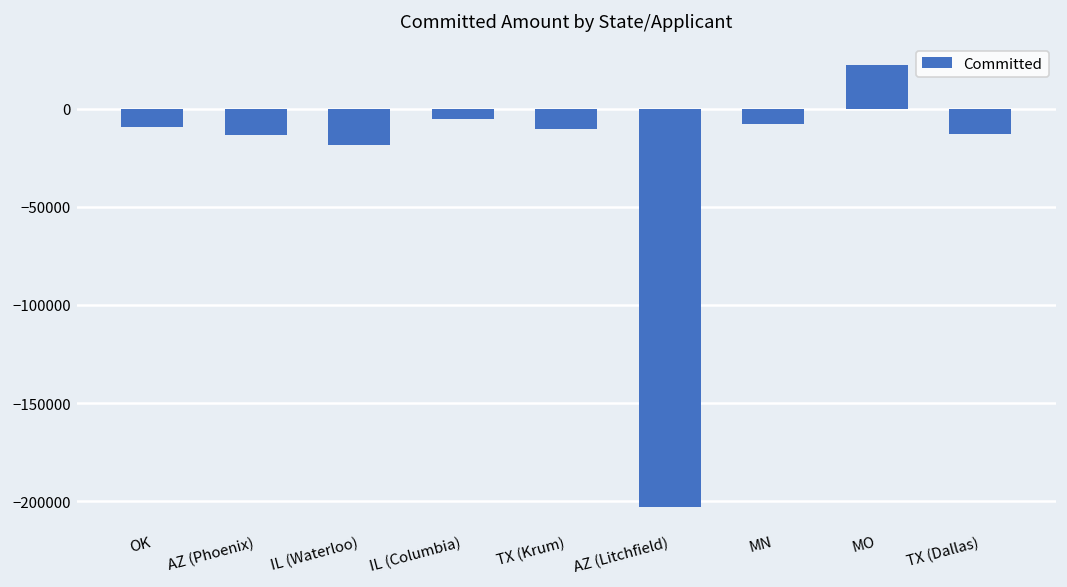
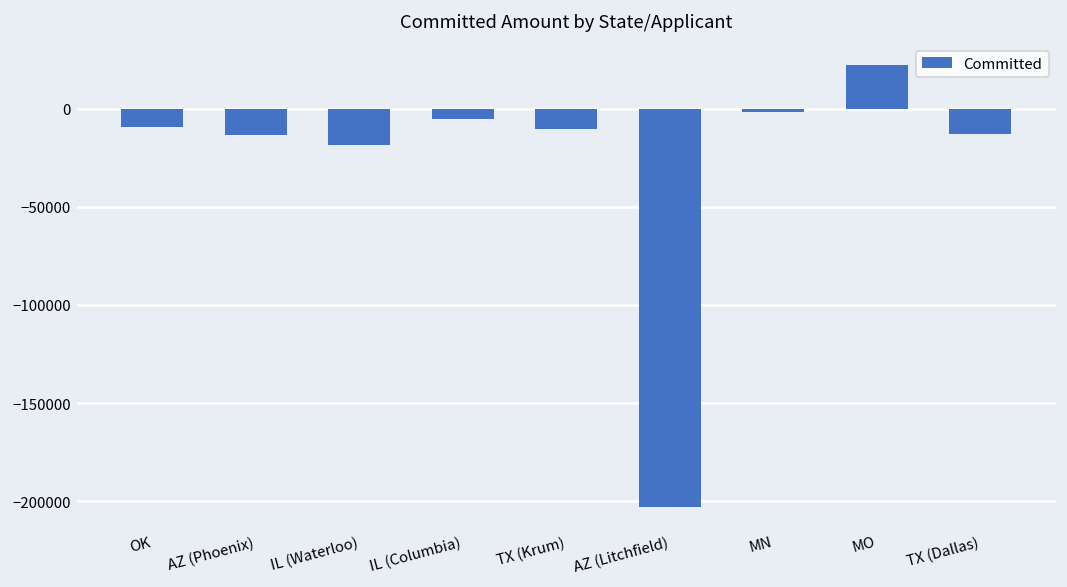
MN: -8000 -> -2000
